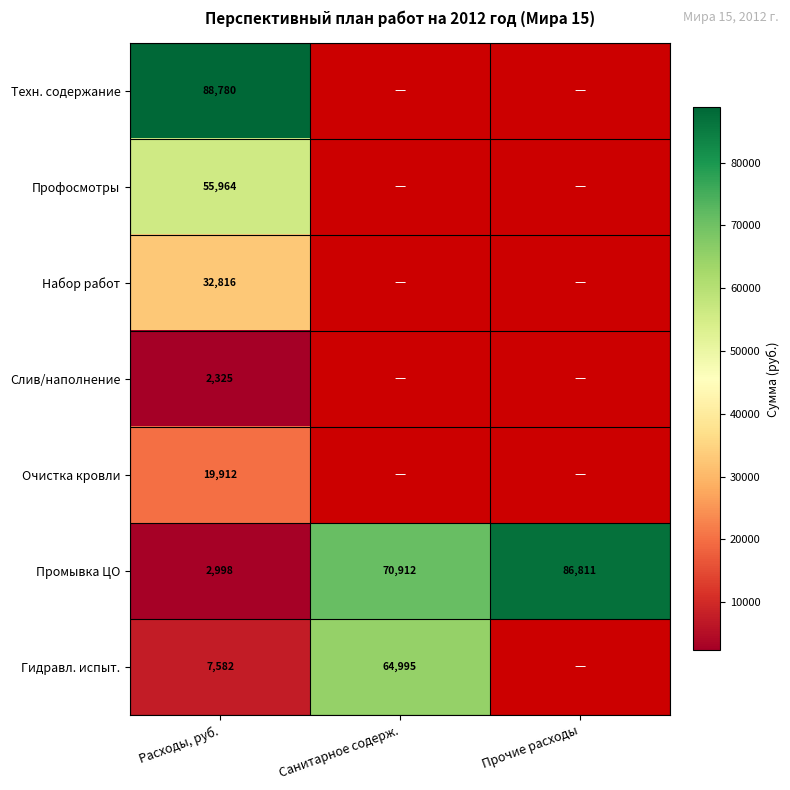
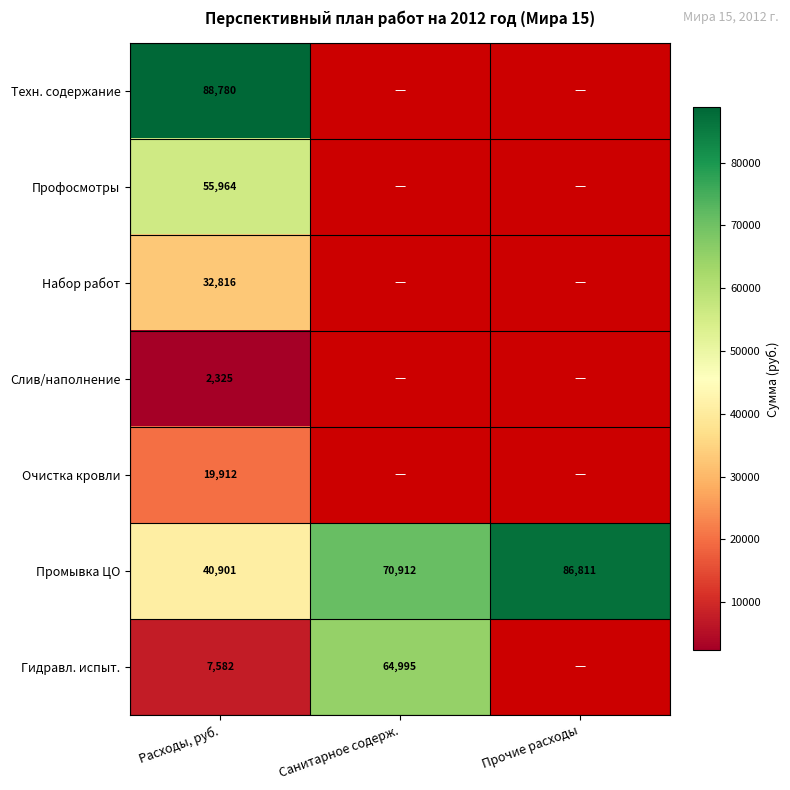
Промывка ЦО, Расходы, руб.: 2,998 -> 40,901
